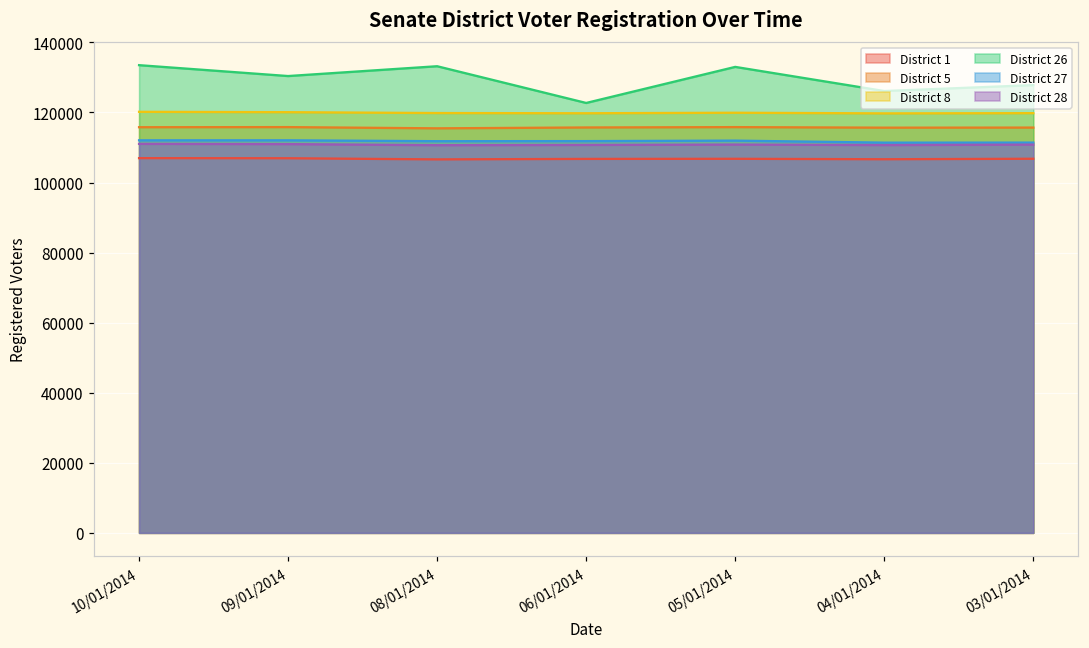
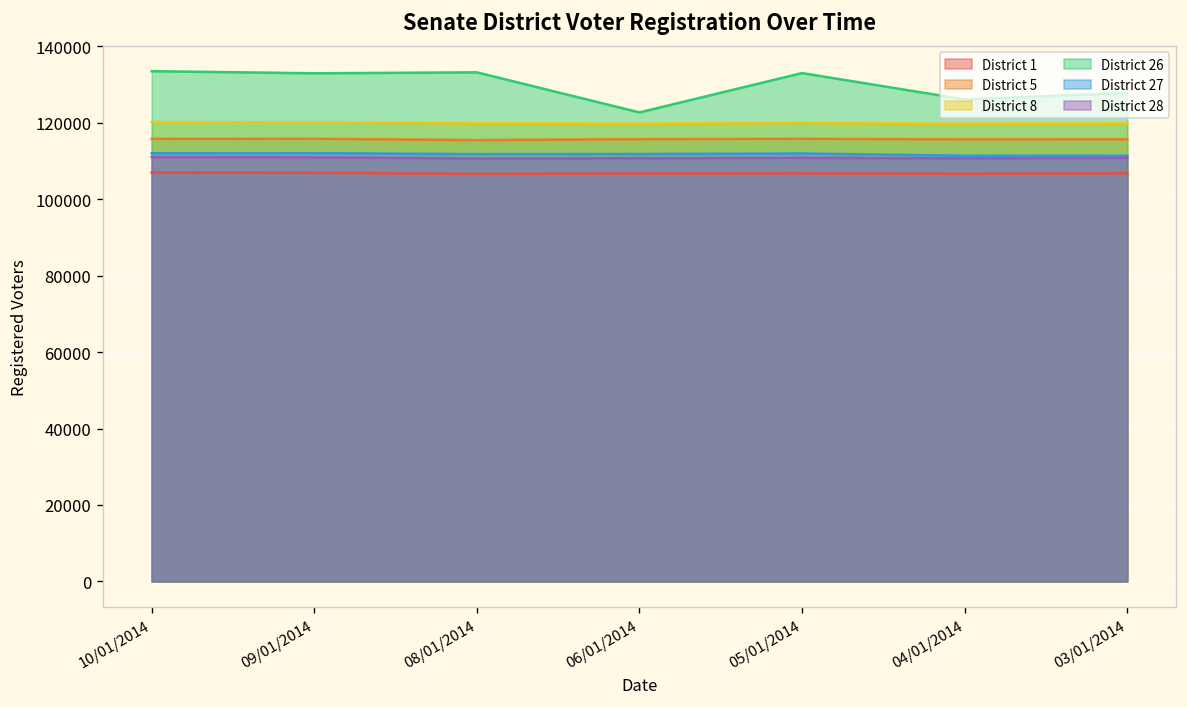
District 26, 09/01/2014: 130000 -> 133000
